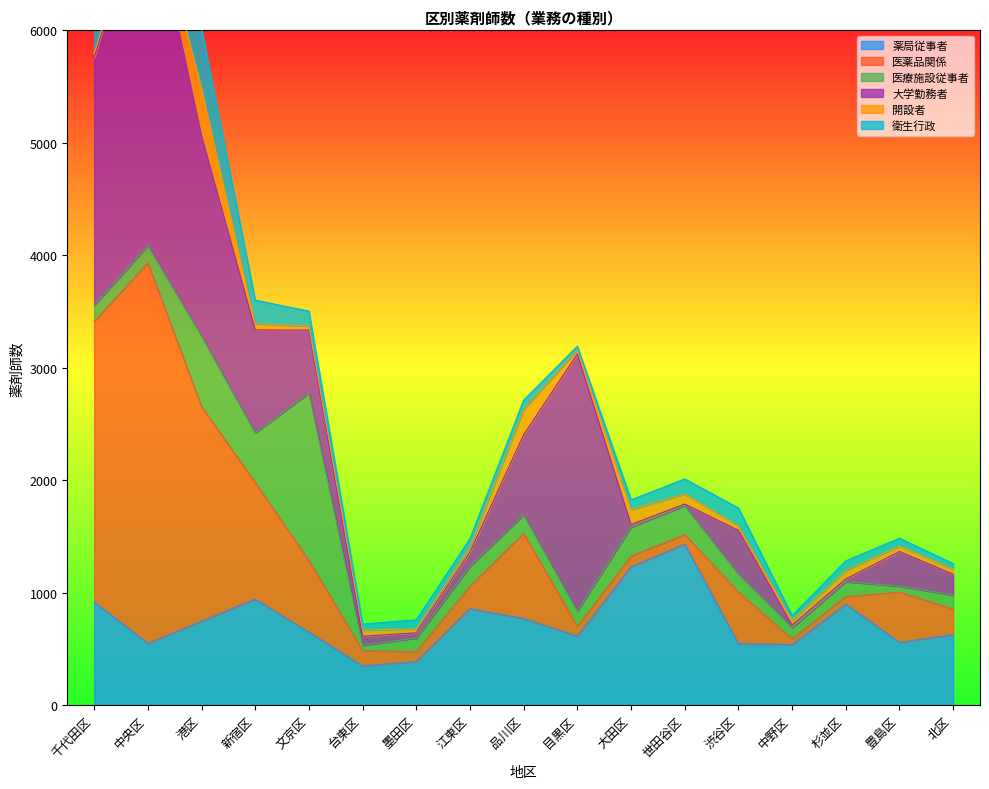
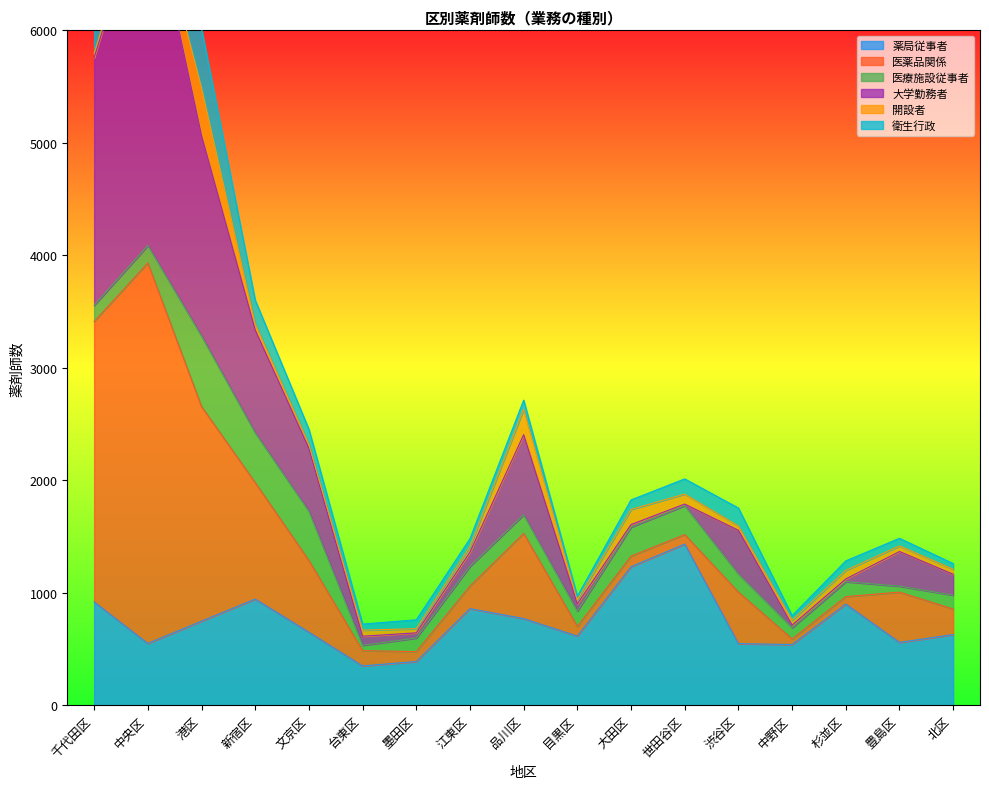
医療施設従事者, 文京区: 1490 -> 440
大学勤務者, 目黒区: 2290 -> 60
